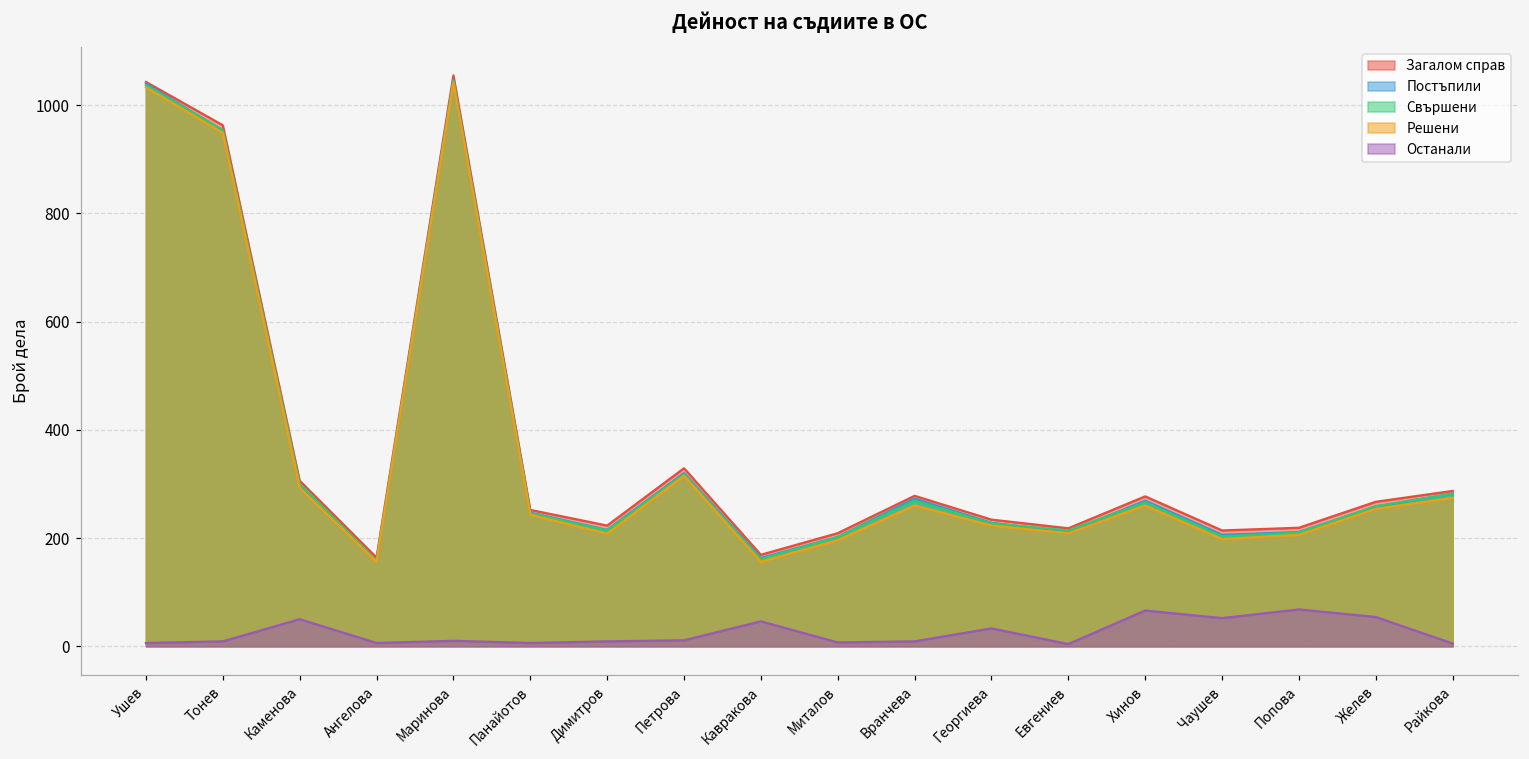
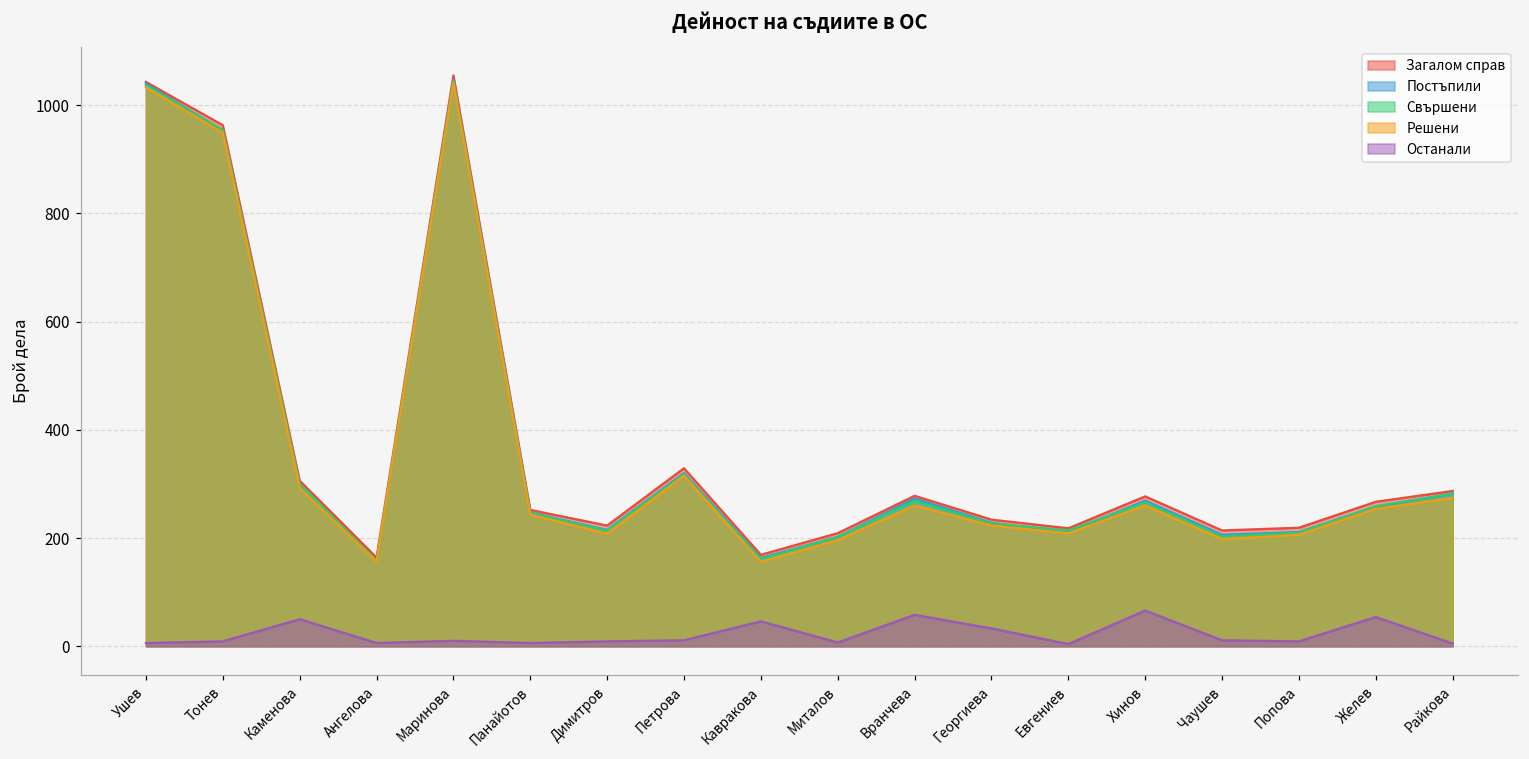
Останали, Вранчева: 10 -> 60
Останали, Чаушев: 50 -> 10
Останали, Попова: 70 -> 10
